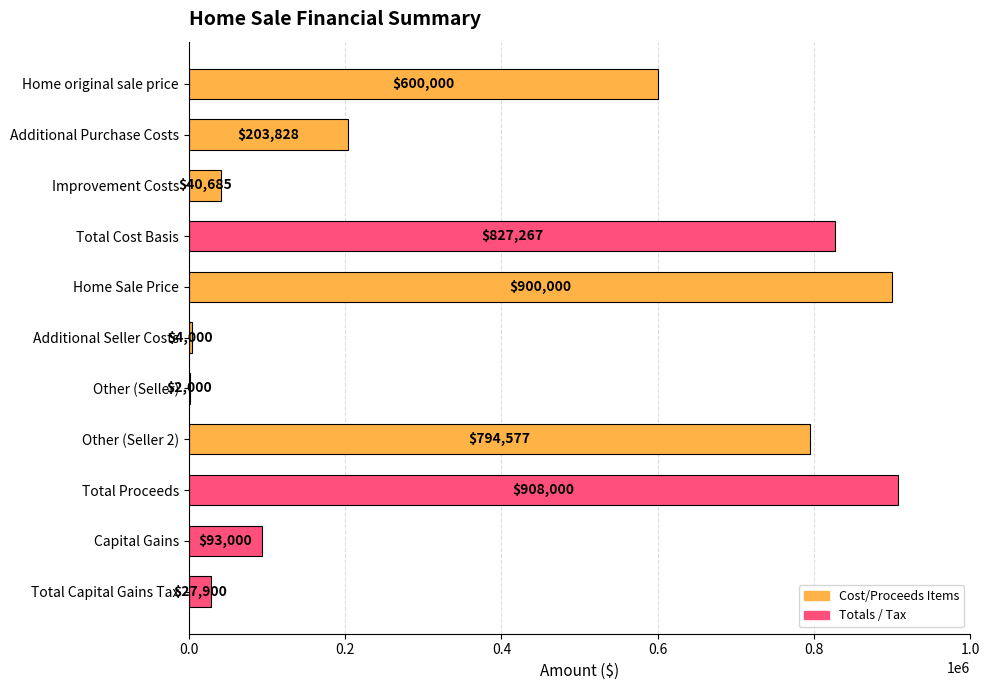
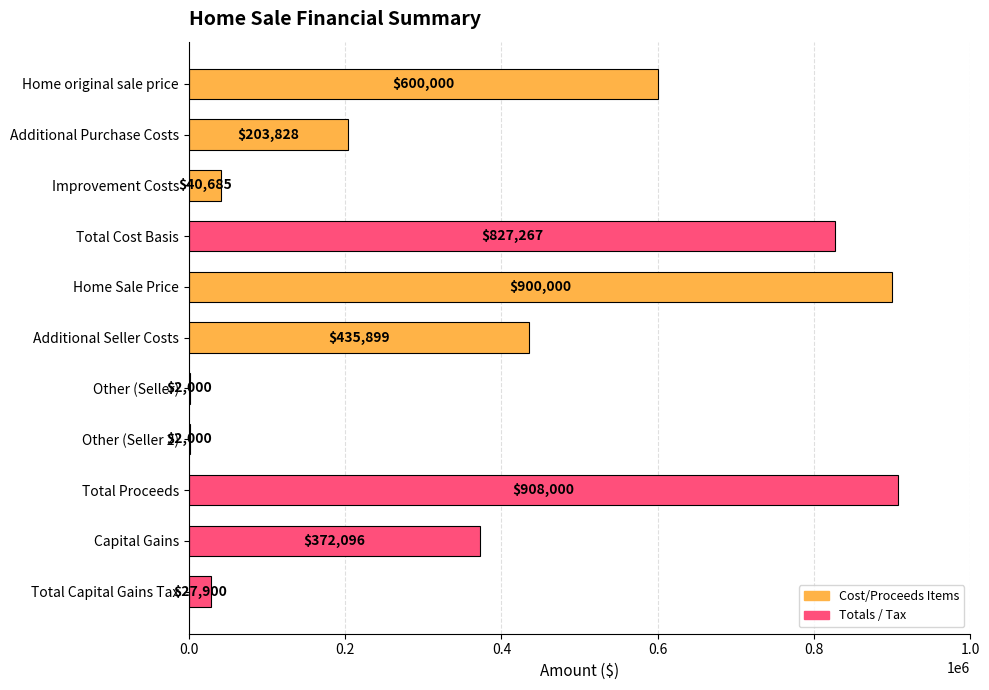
Additional Seller Costs: $4,000 -> $435,899
Other (Seller 2): $794,577 -> $2,000
Capital Gains: $93,000 -> $372,096
